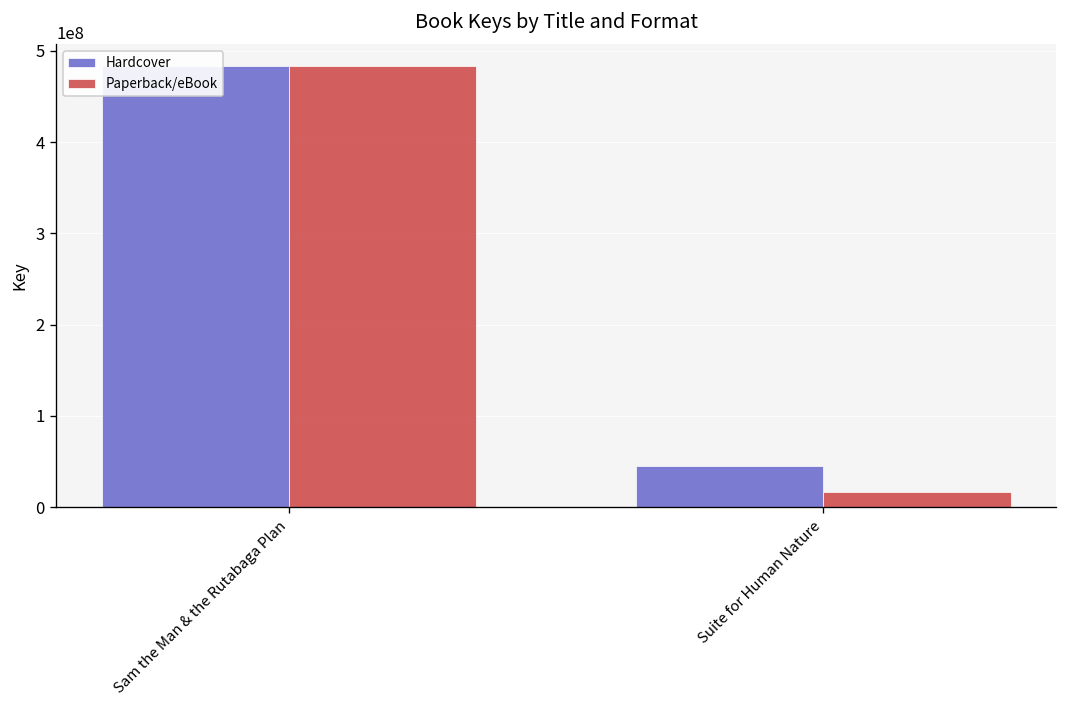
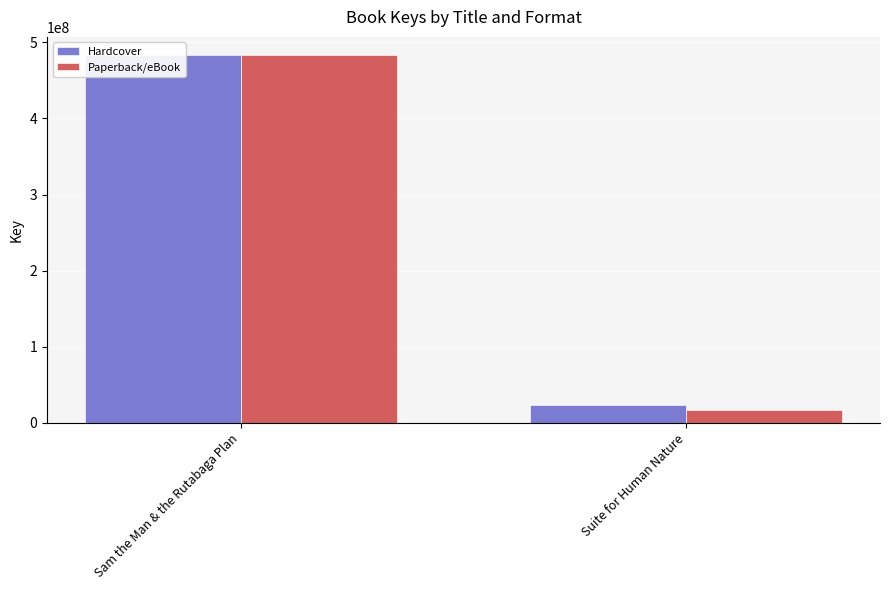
Hardcover, Suite for Human Nature: 50000000 -> 20000000
